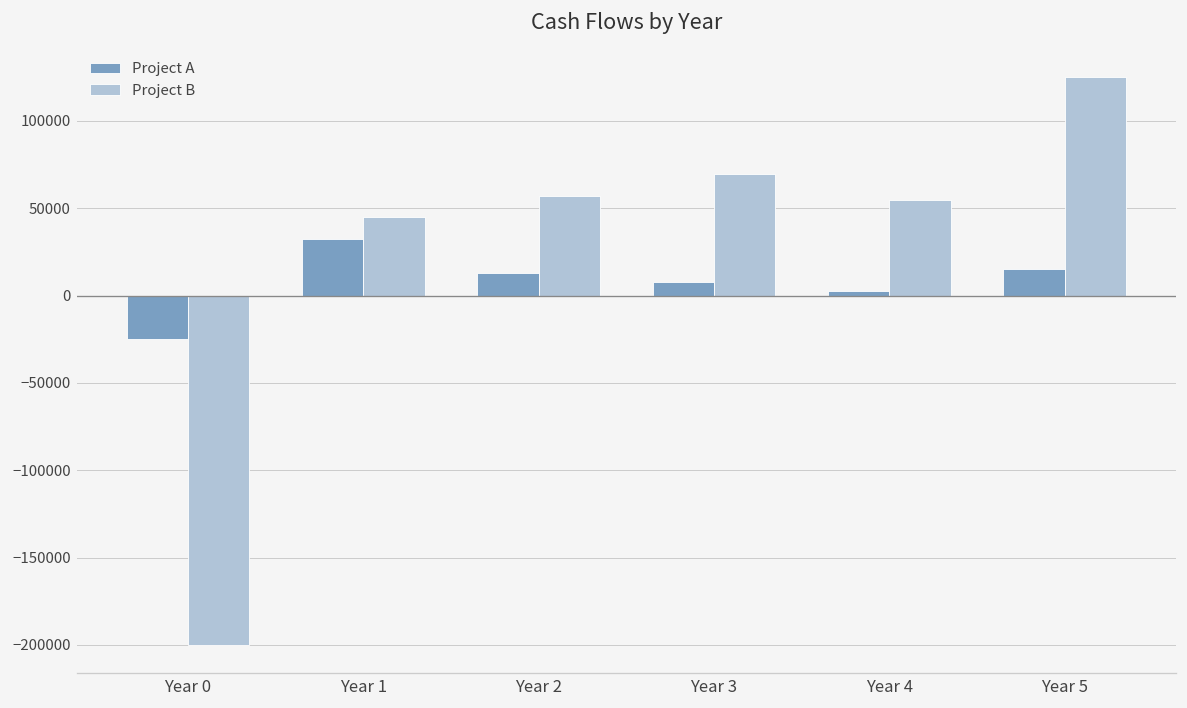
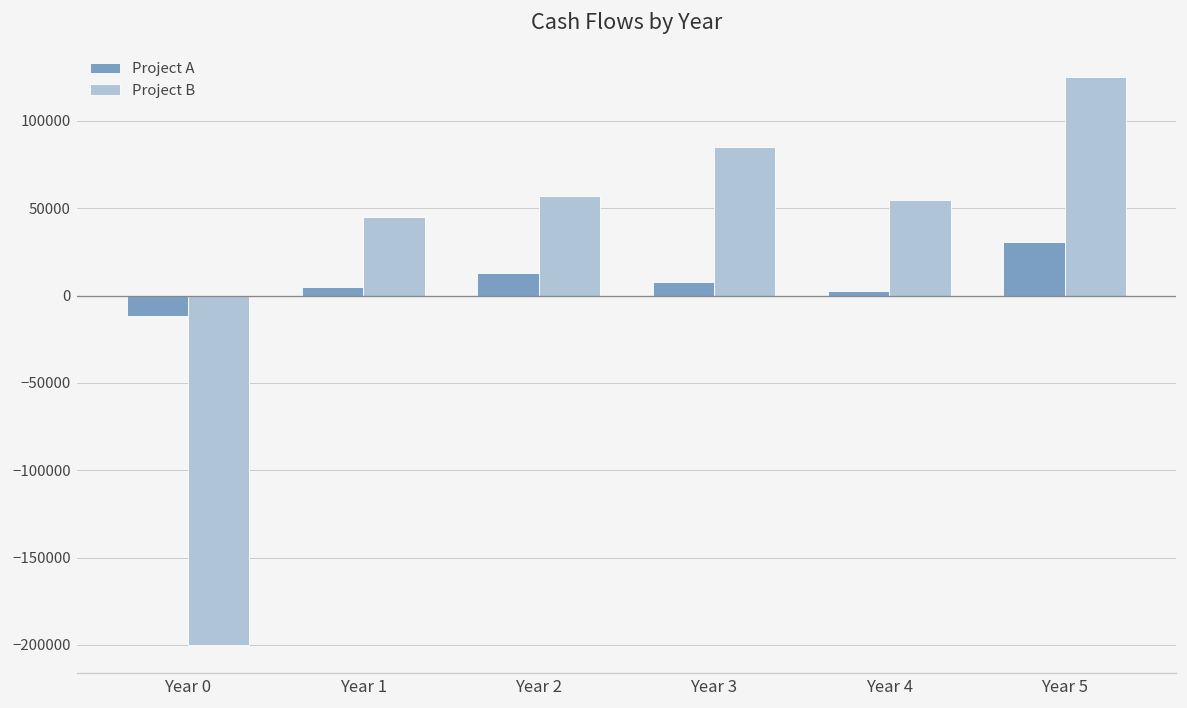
Project A, Year 0: -25000 -> -12000
Project A, Year 1: 32000 -> 5000
Project B, Year 3: 70000 -> 85000
Project A, Year 5: 15000 -> 31000
